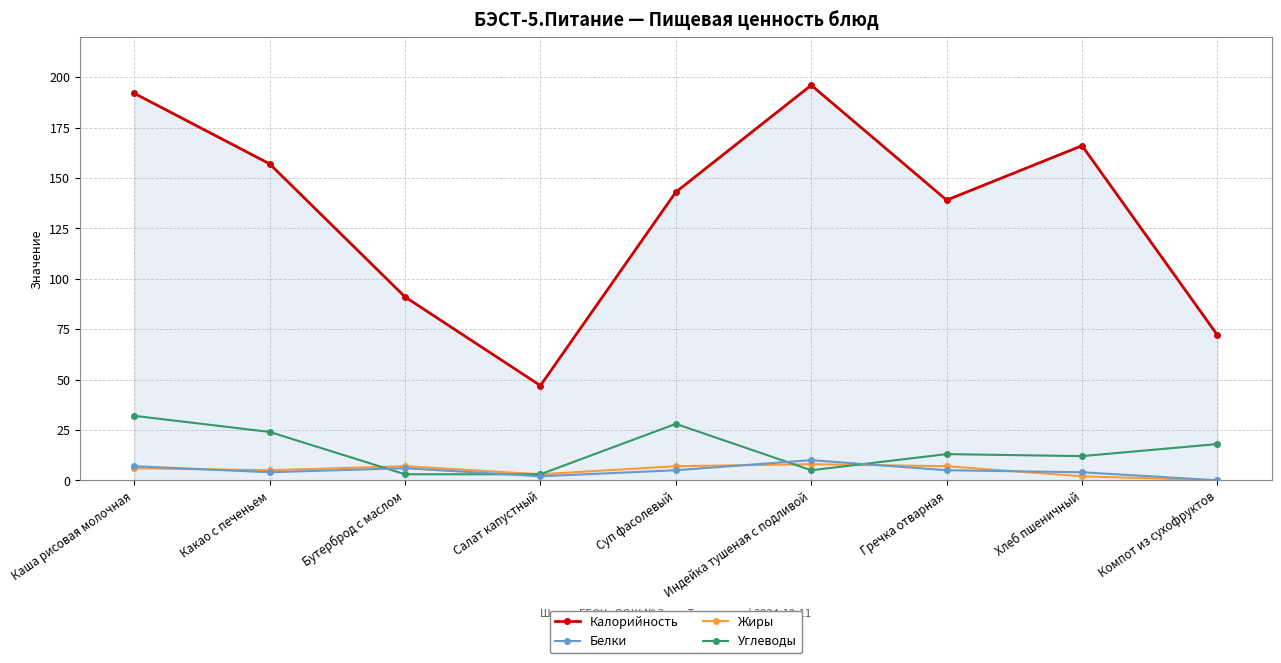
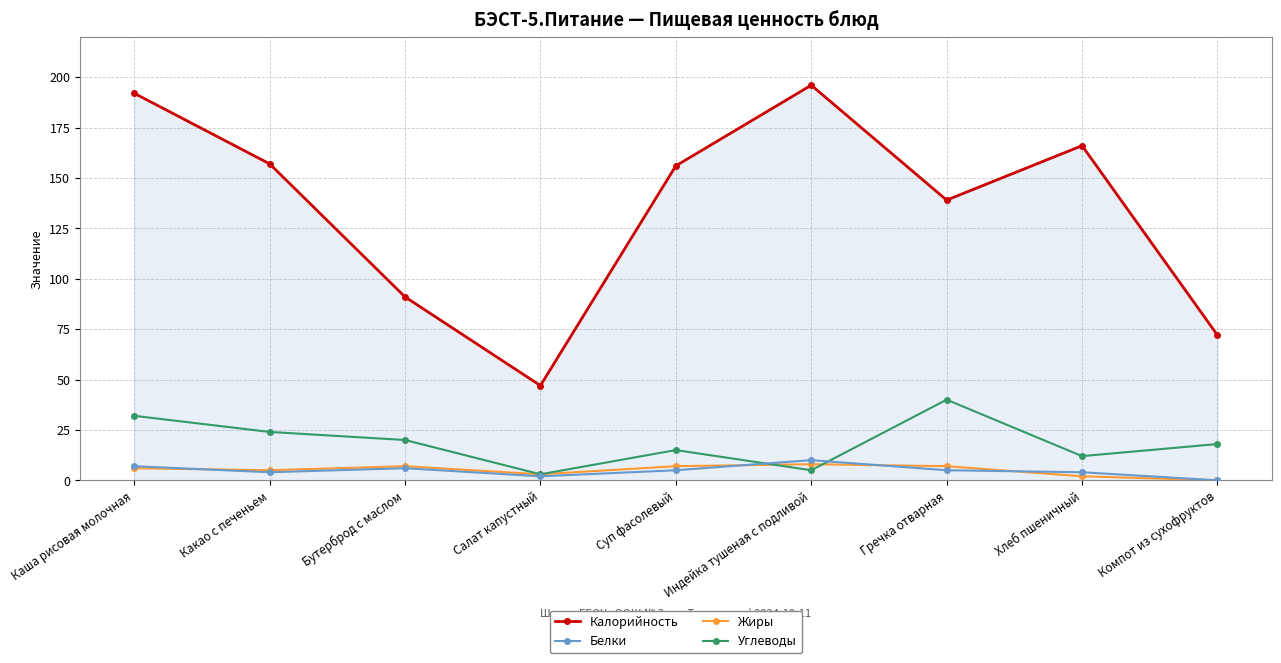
Углеводы, Бутерброд с маслом: 3 -> 20
Калорийность, Суп фасолевый: 143 -> 156
Углеводы, Суп фасолевый: 28 -> 15
Углеводы, Гречка отварная: 13 -> 40
